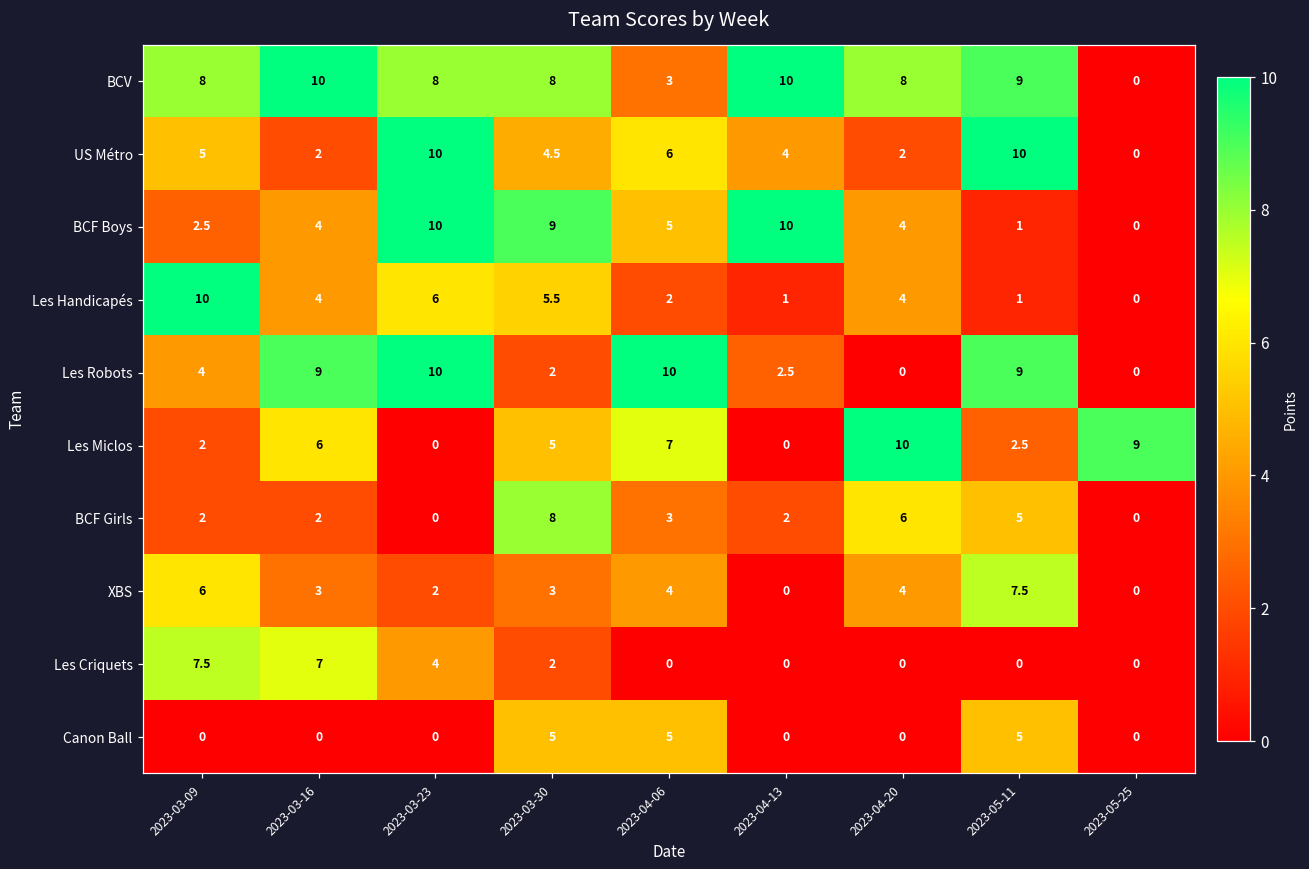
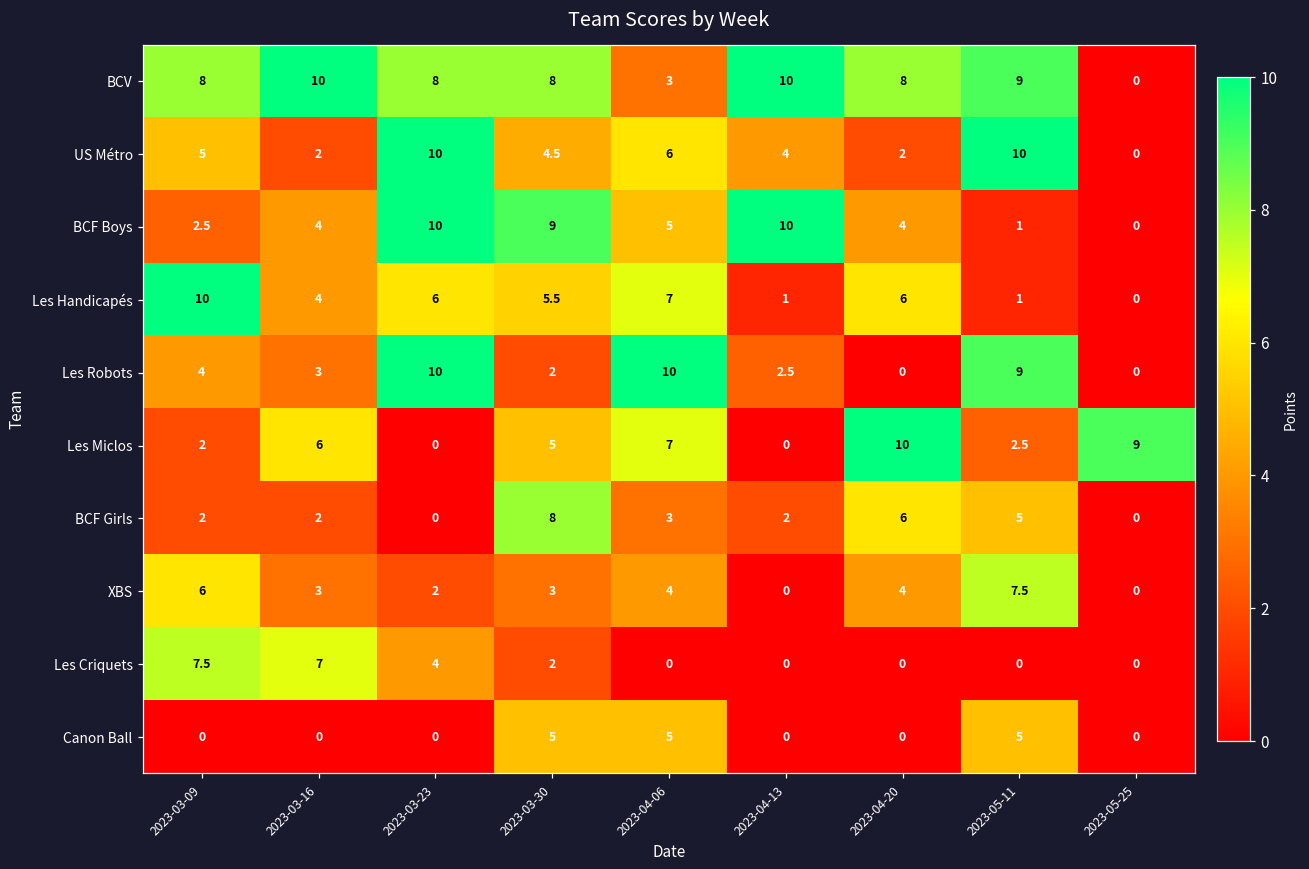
Les Handicapés, 2023-04-06: 2 -> 7
Les Handicapés, 2023-04-20: 4 -> 6
Les Robots, 2023-03-16: 9 -> 3
